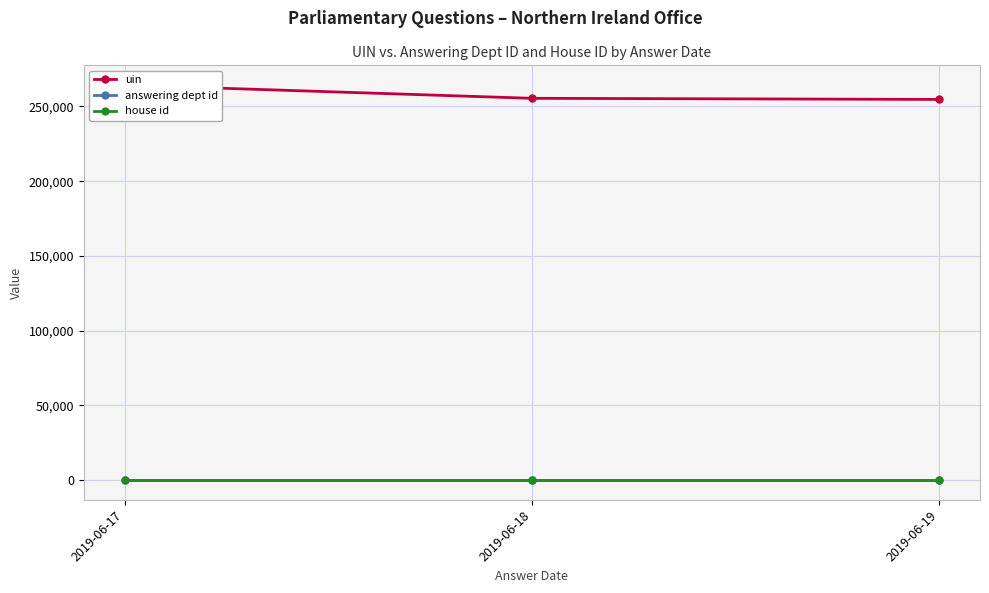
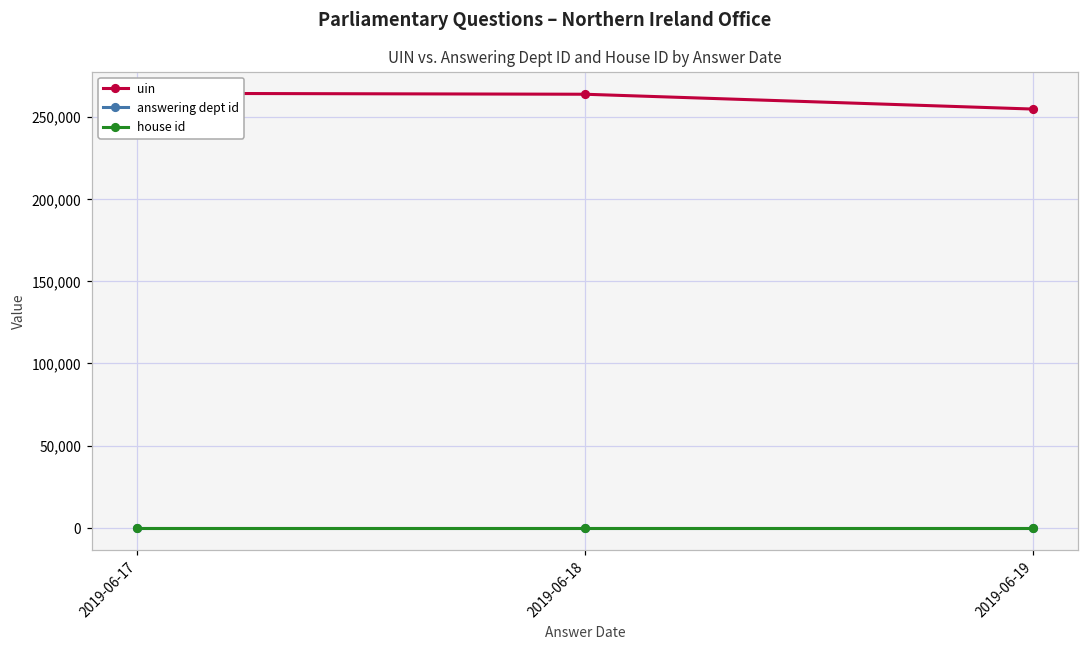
uin, 2019-06-18: 255,000 -> 264,000
